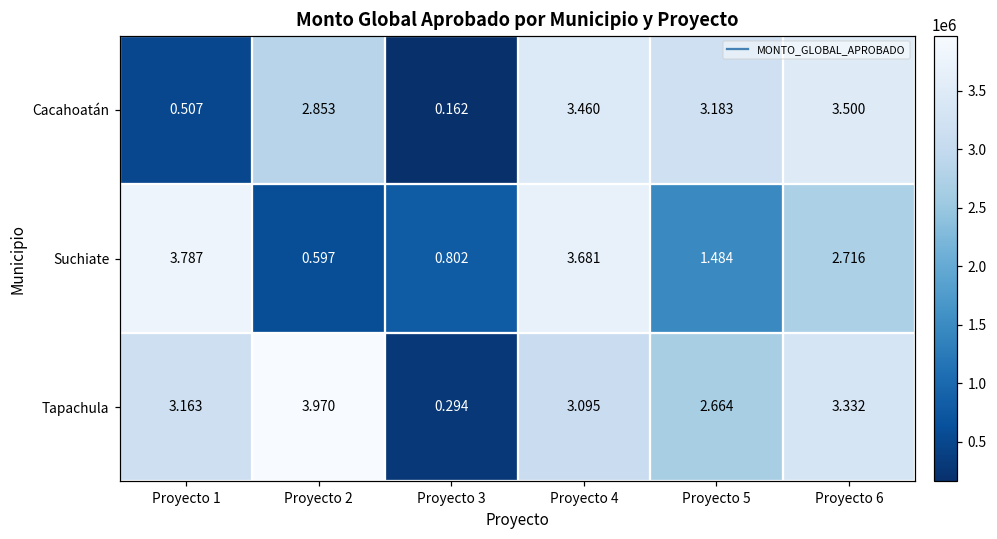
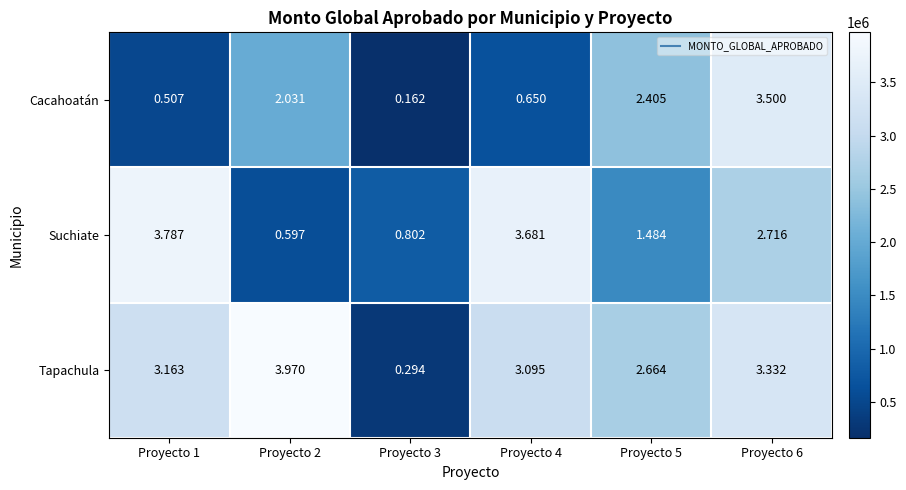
Cacahoatán, Proyecto 2: 2.853 -> 2.031
Cacahoatán, Proyecto 4: 3.460 -> 0.650
Cacahoatán, Proyecto 5: 3.183 -> 2.405
